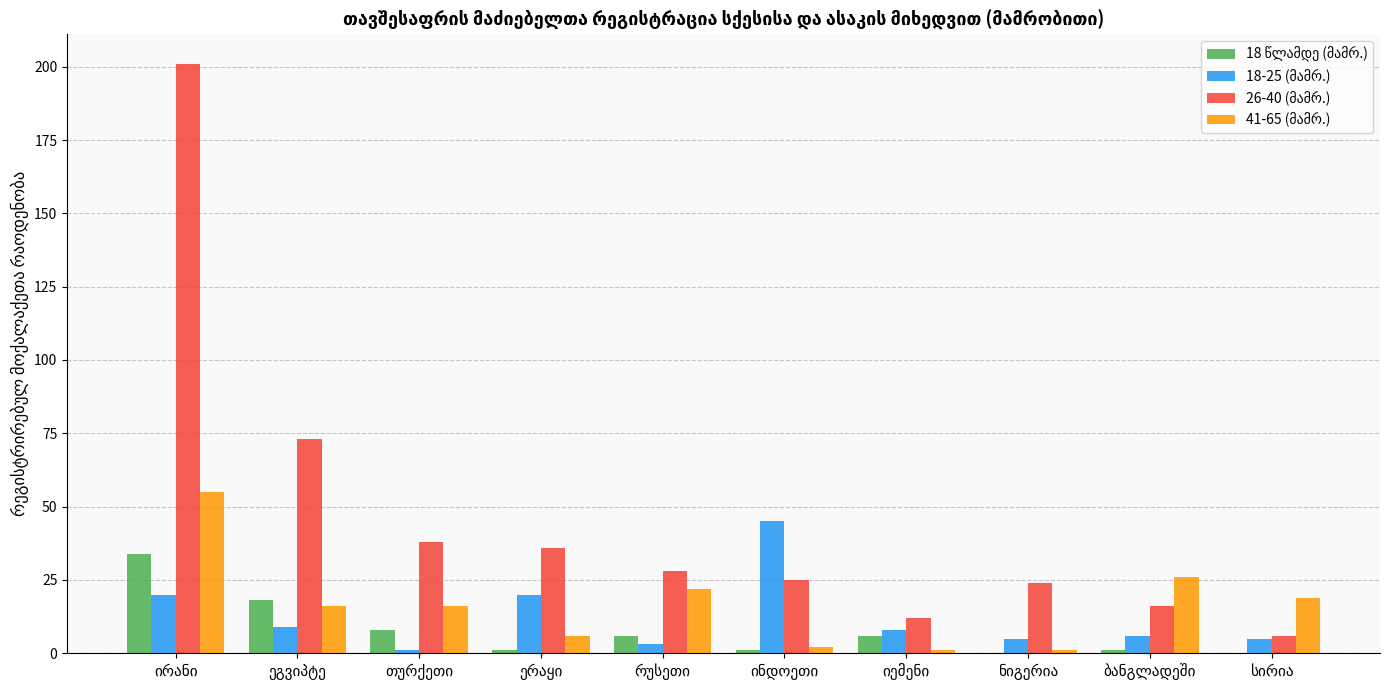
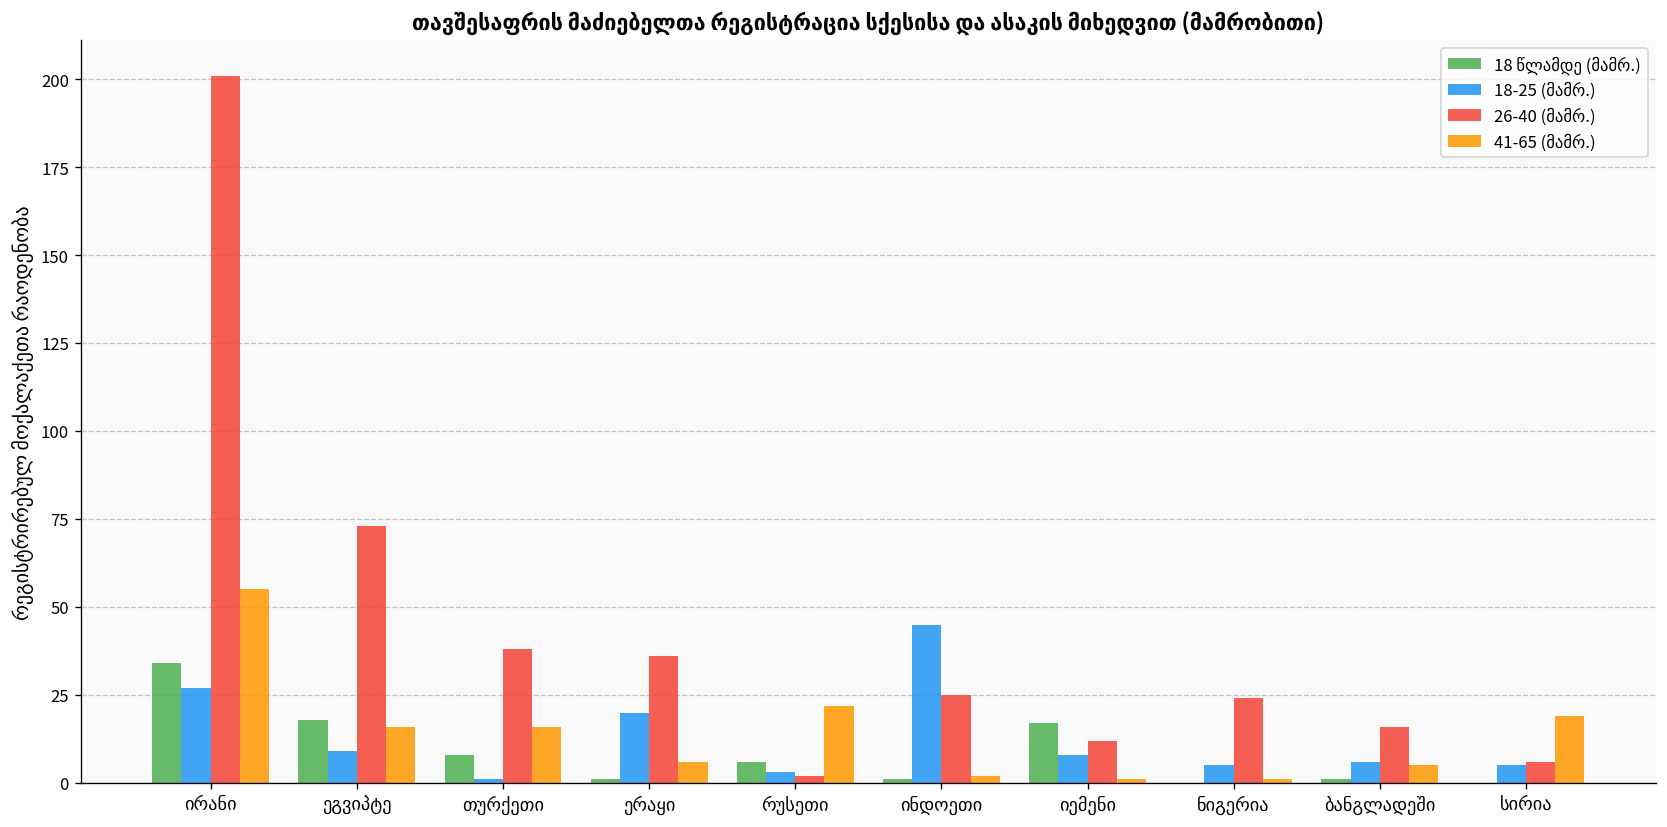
18-25 (მამრ.), ირანი: 20 -> 27
26-40 (მამრ.), რუსეთი: 28 -> 2
18 წლამდე (მამრ.), იემენი: 6 -> 17
41-65 (მამრ.), ბანგლადეში: 26 -> 5
